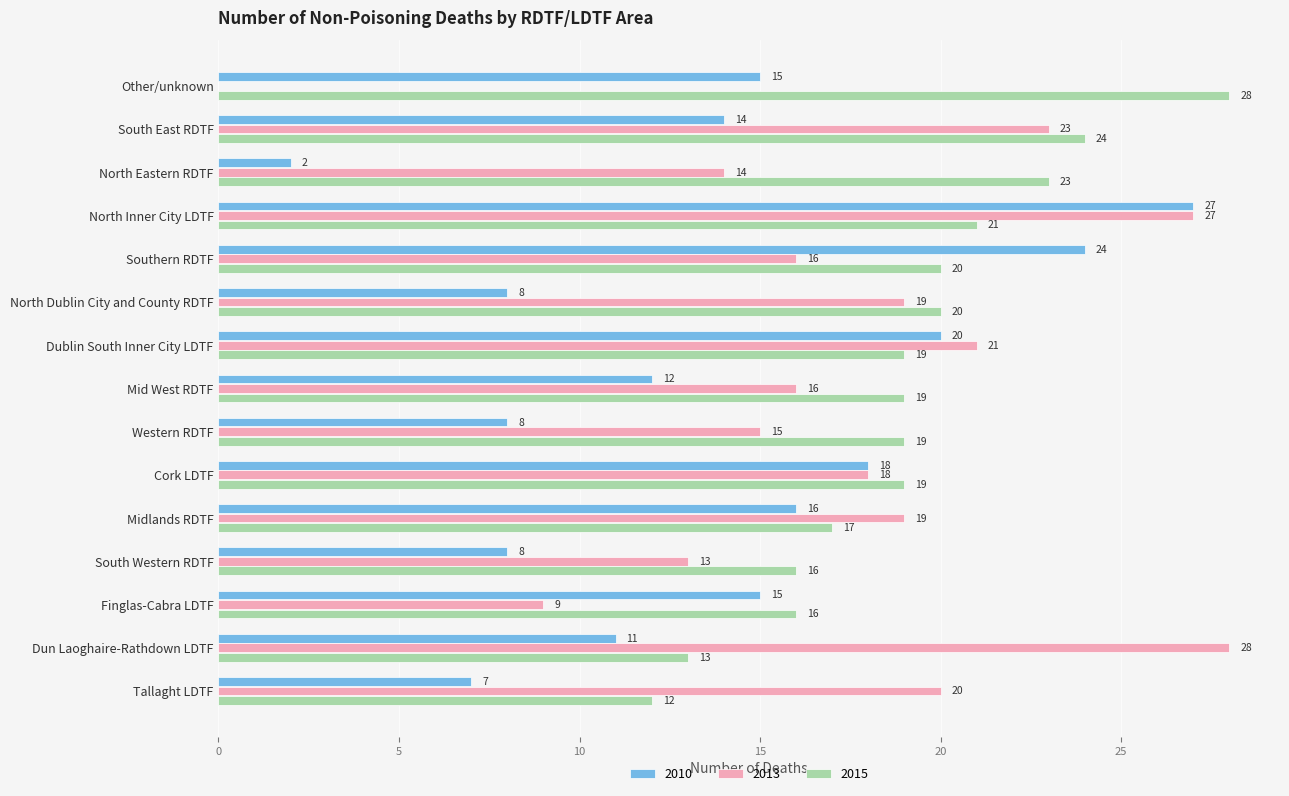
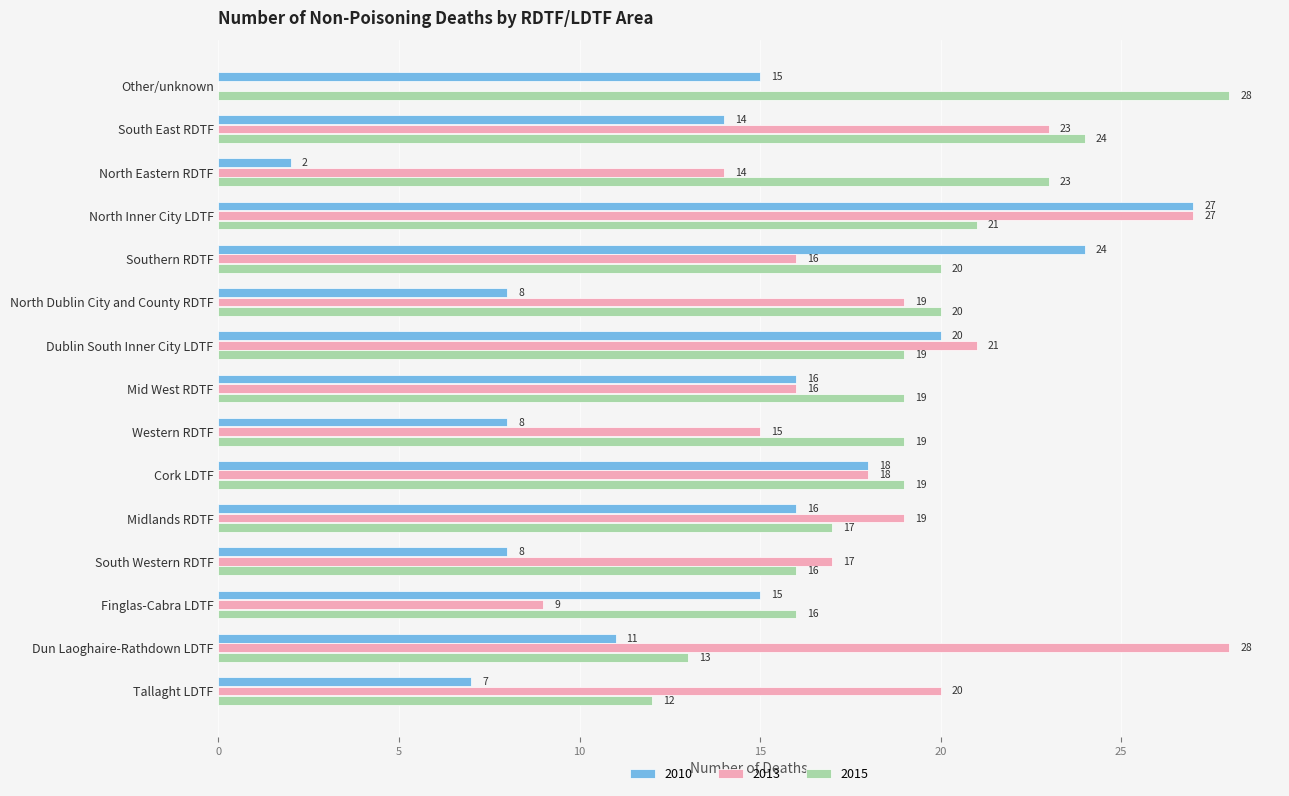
2010, Mid West RDTF: 12 -> 16
2013, South Western RDTF: 13 -> 17
